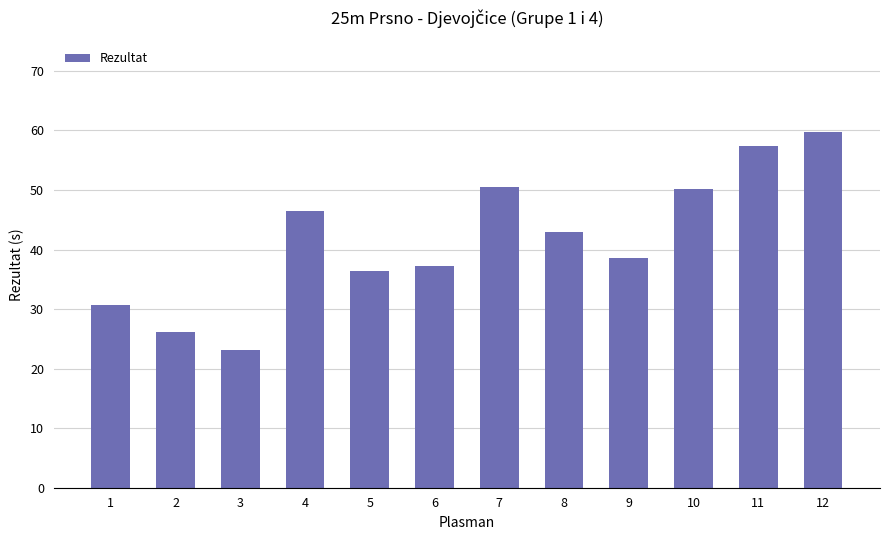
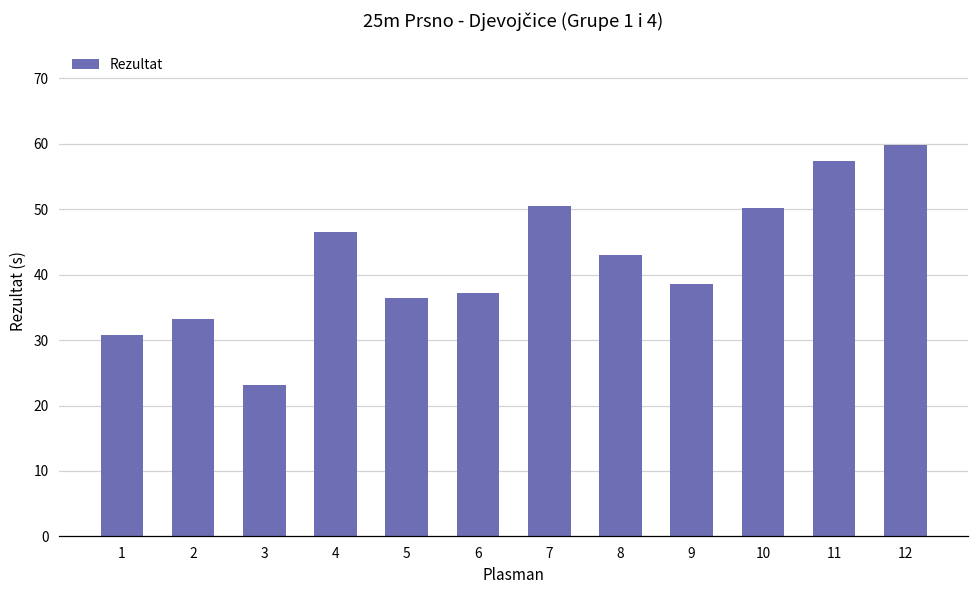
2: 26 -> 33
